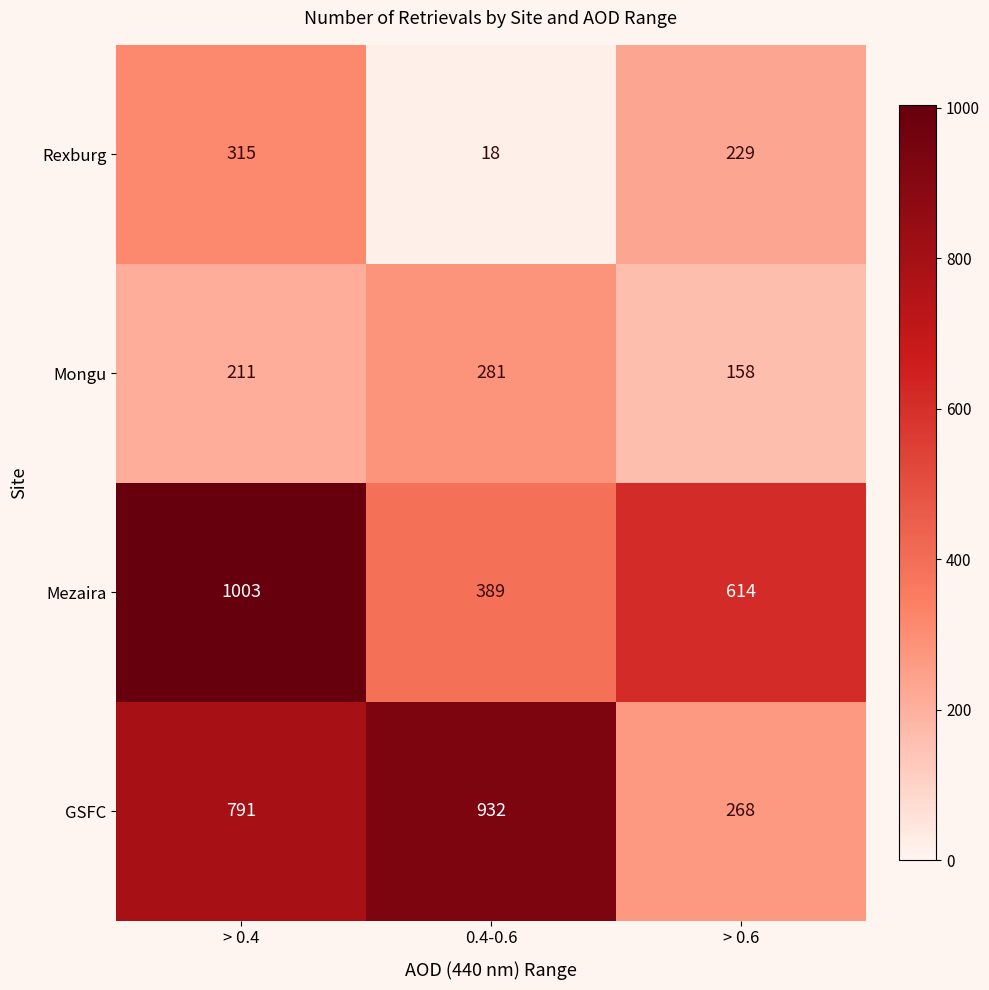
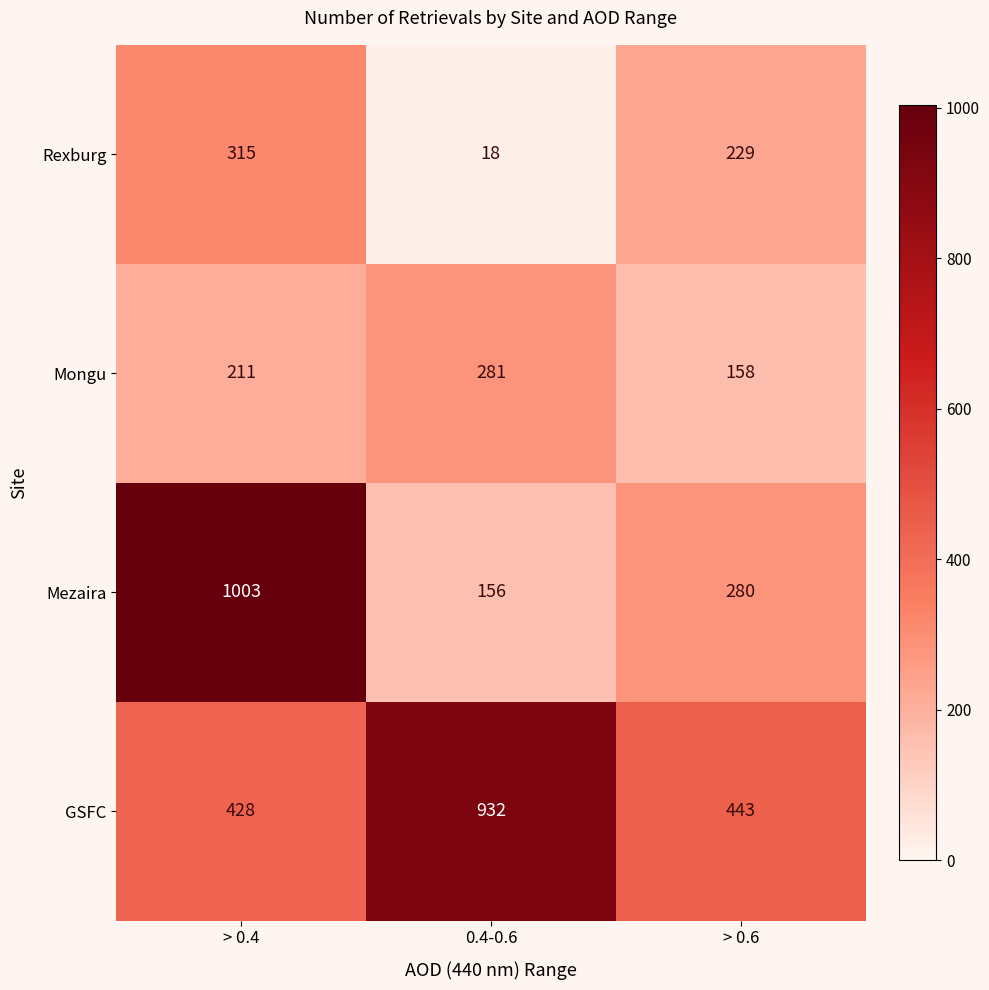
Mezaira, 0.4-0.6: 389 -> 156
Mezaira, > 0.6: 614 -> 280
GSFC, > 0.4: 791 -> 428
GSFC, > 0.6: 268 -> 443
